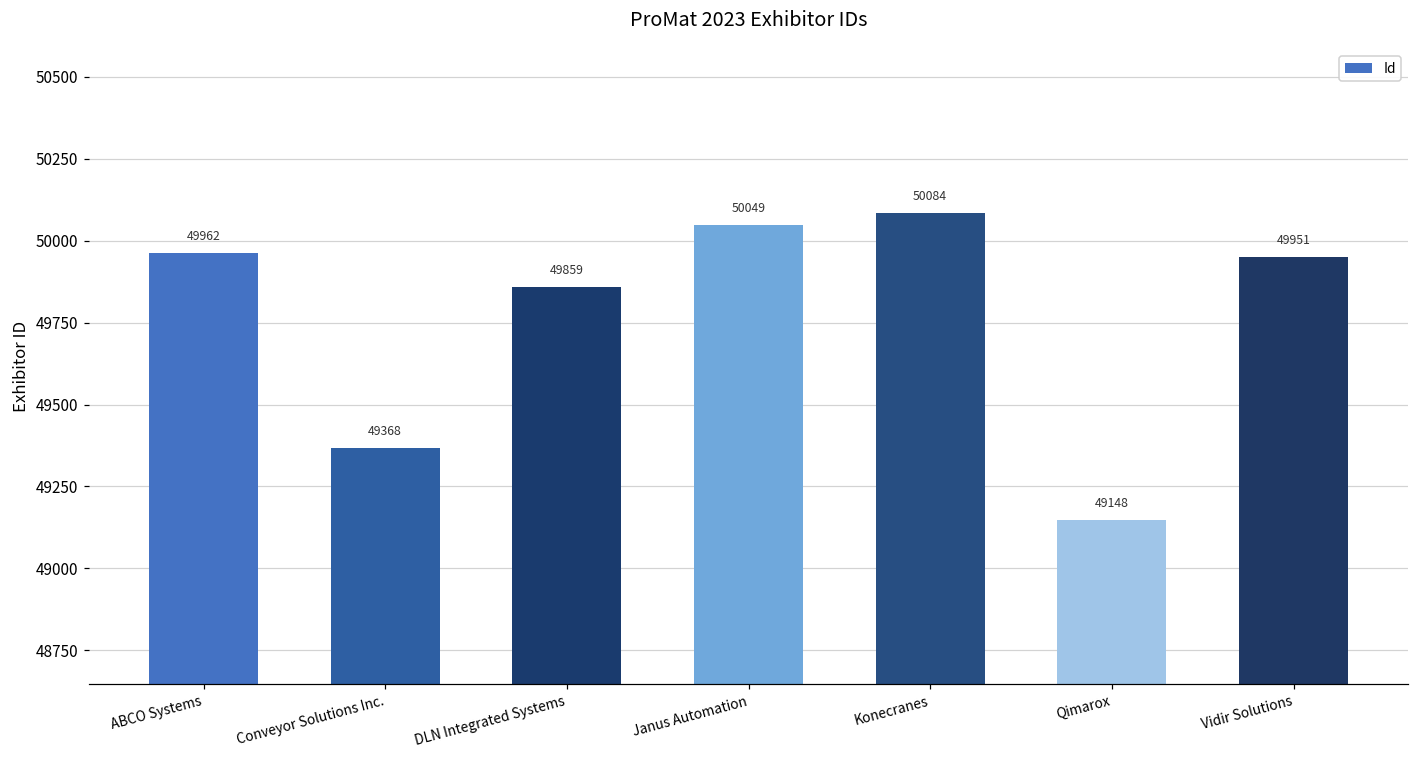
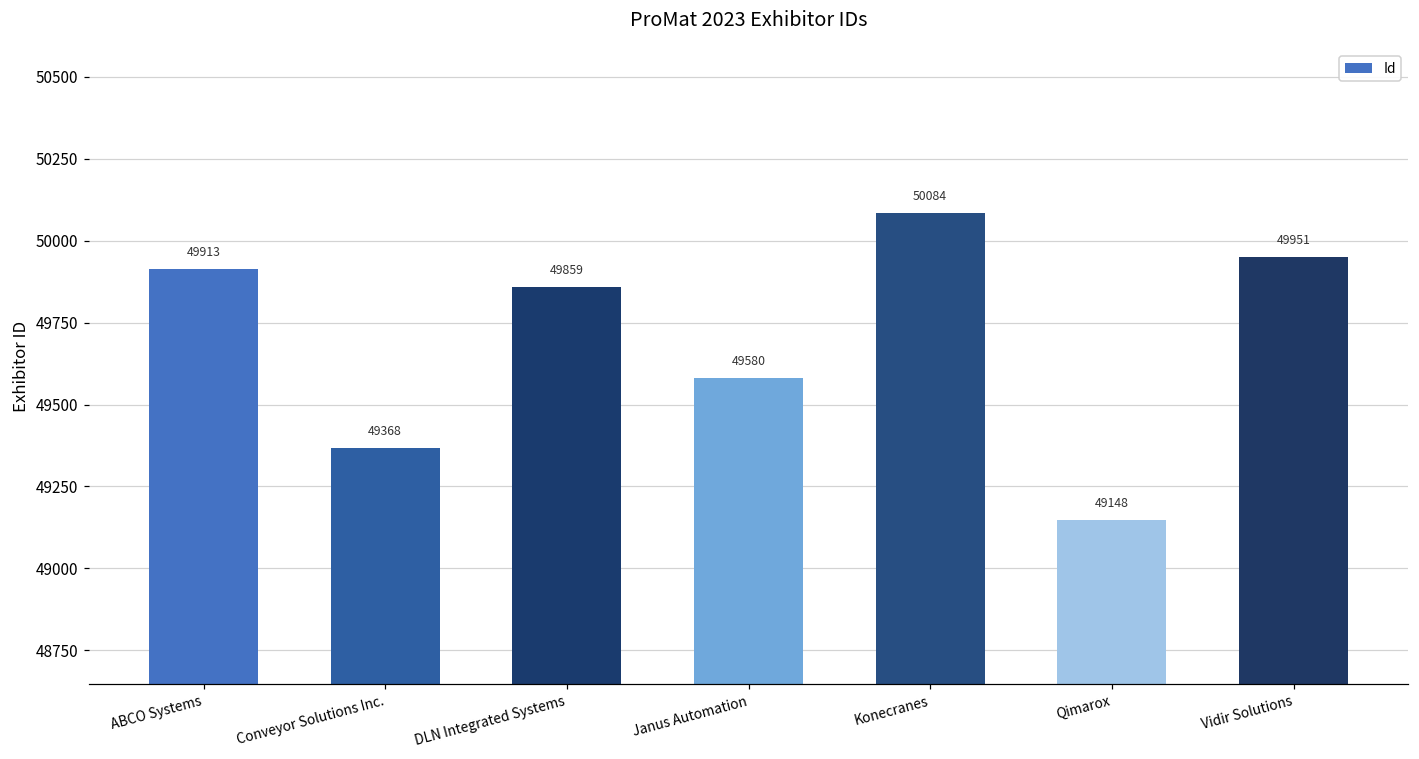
ABCO Systems: 49962 -> 49913
Janus Automation: 50049 -> 49580
